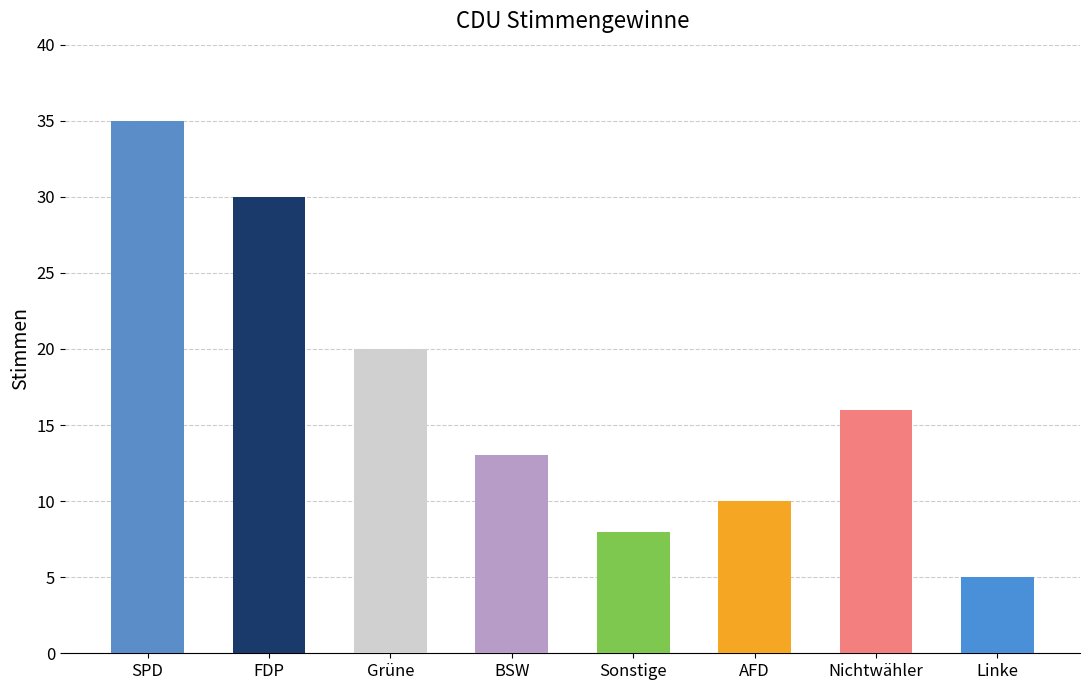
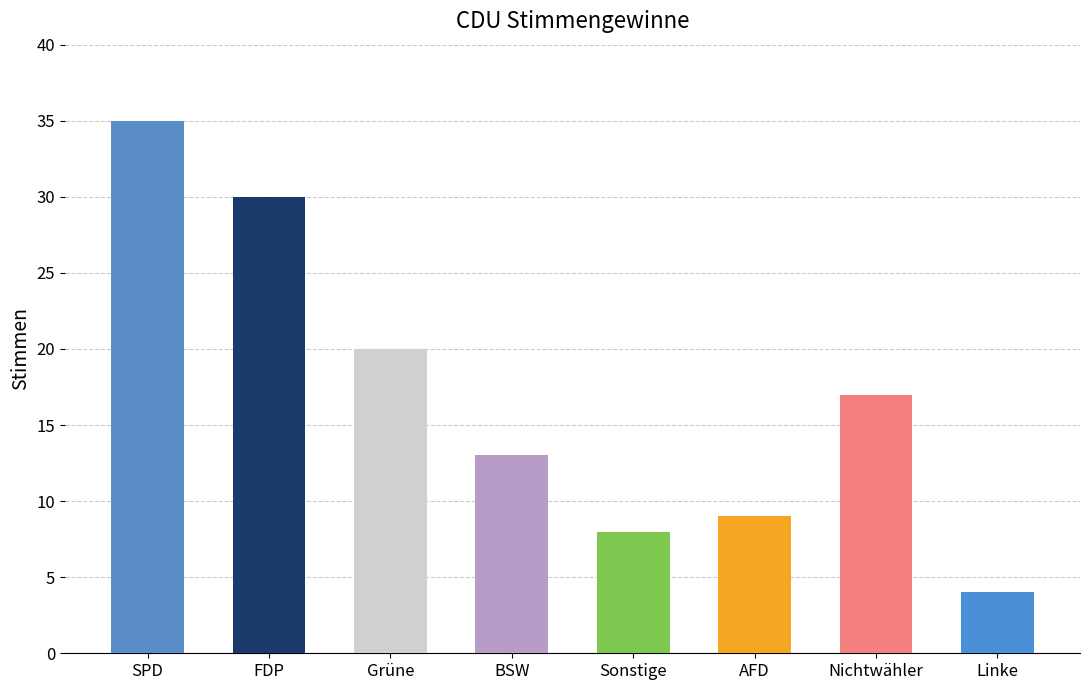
AFD: 10 -> 9
Nichtwähler: 16 -> 17
Linke: 5 -> 4
